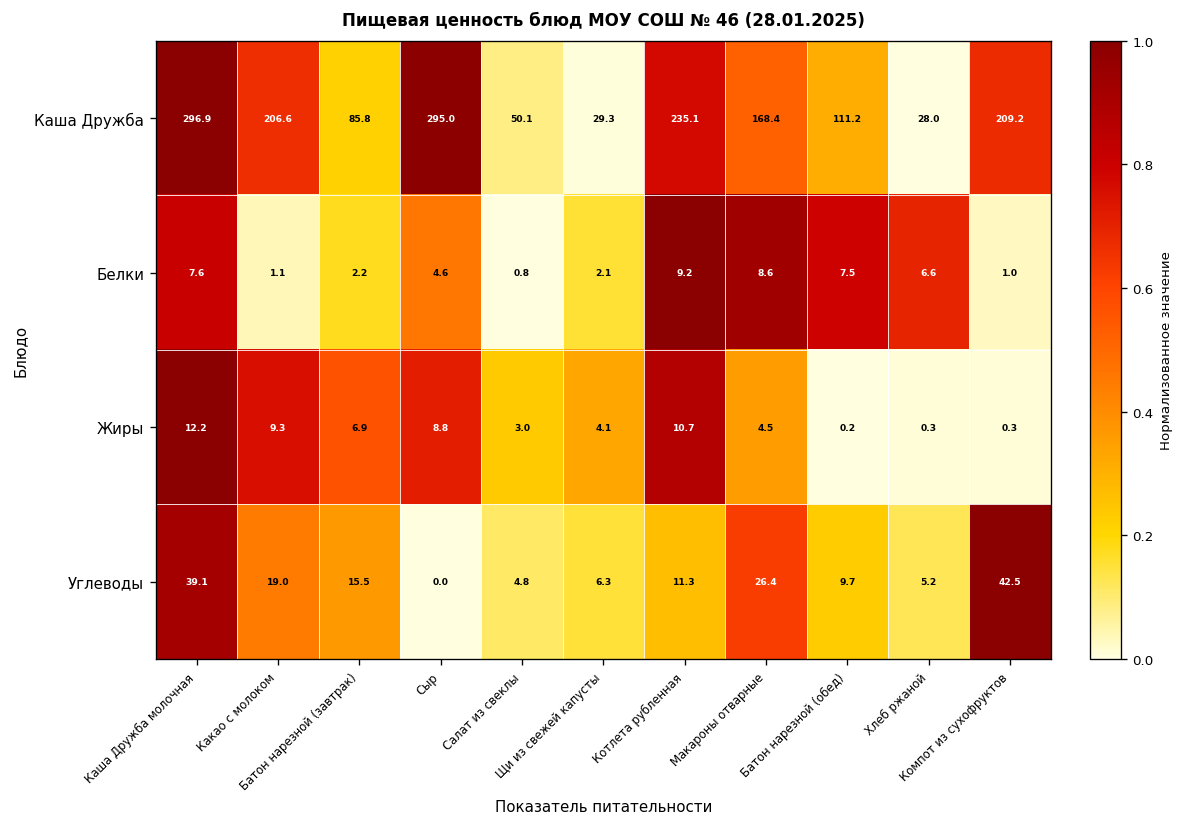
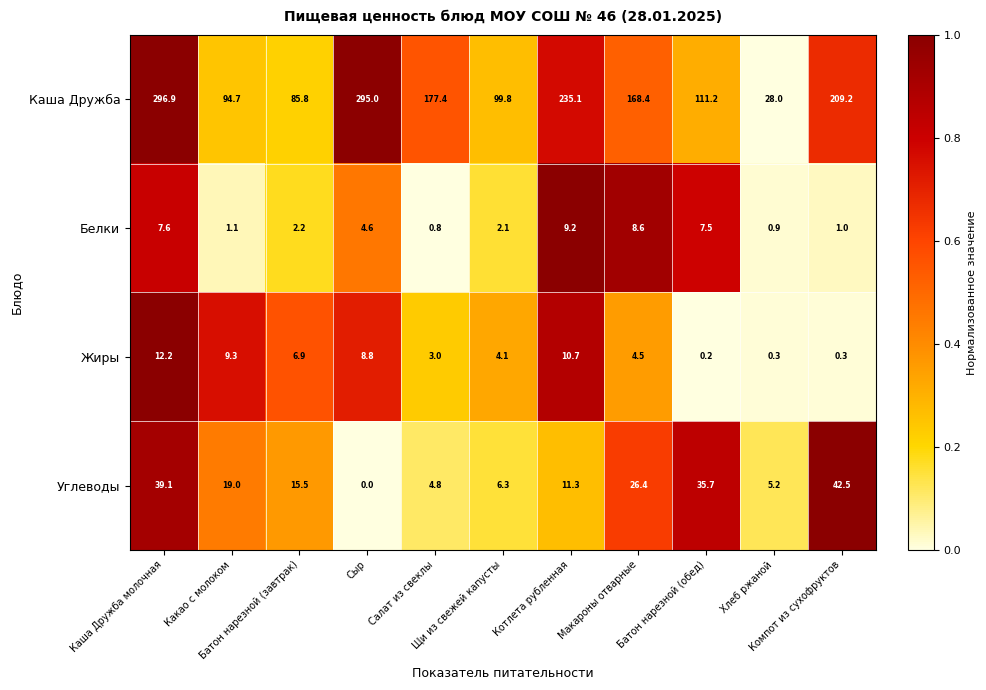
Каша Дружба, Какао с молоком: 206.6 -> 94.7
Каша Дружба, Салат из свеклы: 50.1 -> 177.4
Каша Дружба, Щи из свежей капусты: 29.3 -> 99.8
Белки, Хлеб ржаной: 6.6 -> 0.9
Углеводы, Батон нарезной (обед): 9.7 -> 35.7
